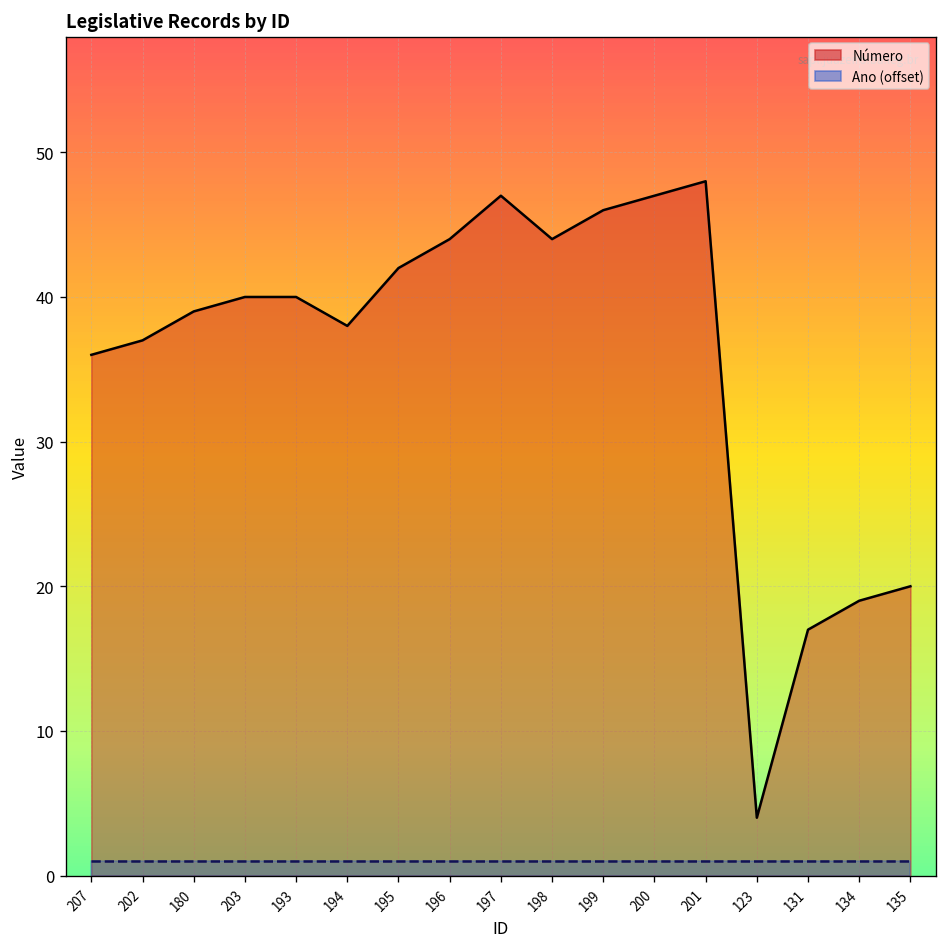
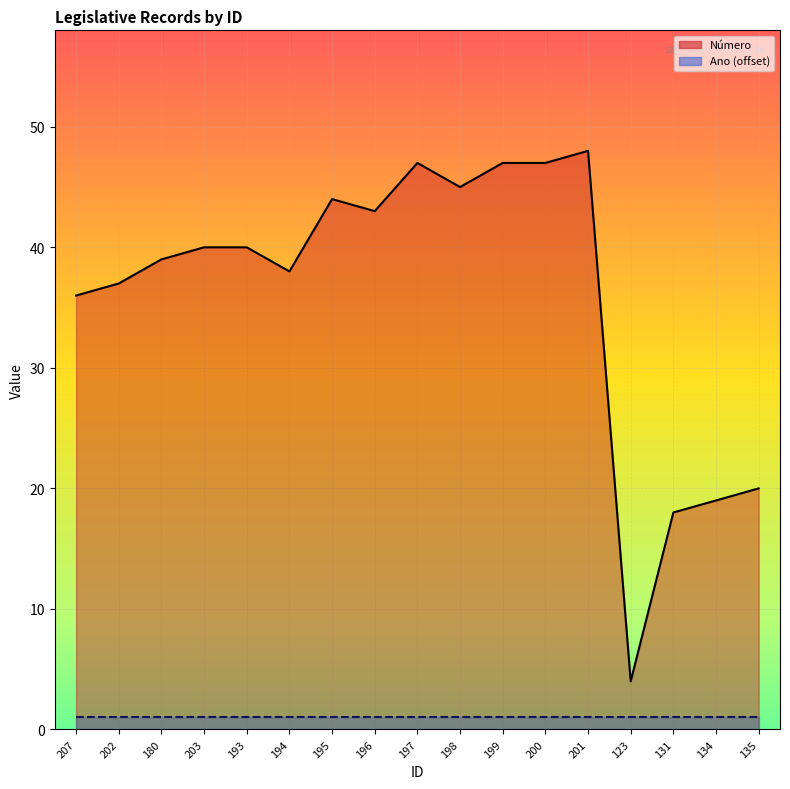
Número, 195: 42 -> 44
Número, 196: 44 -> 43
Número, 198: 44 -> 45
Número, 199: 46 -> 47
Número, 131: 17 -> 18
